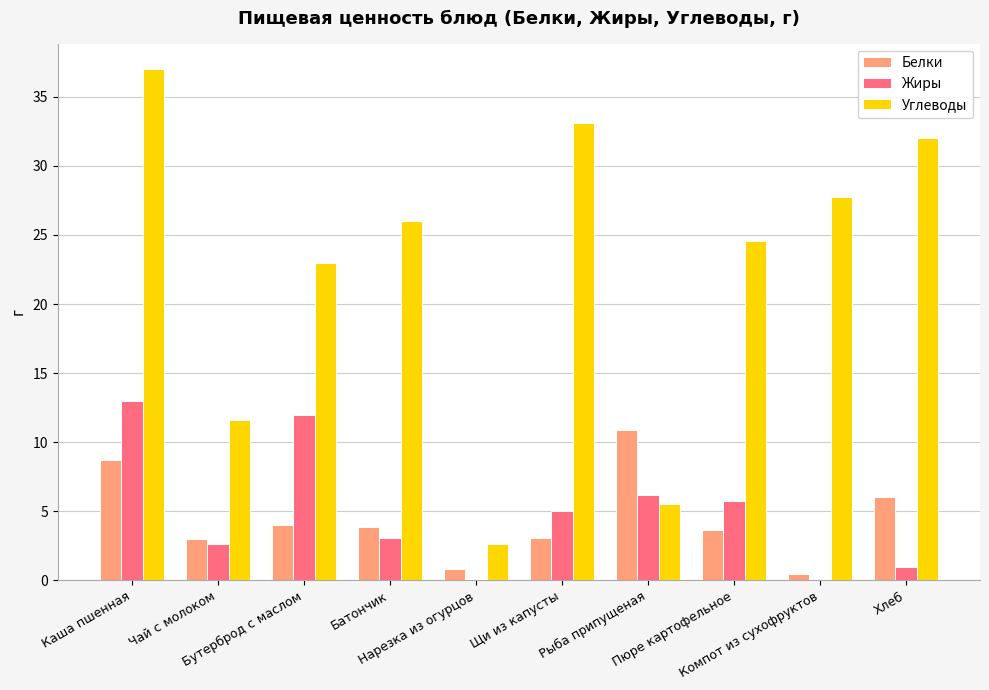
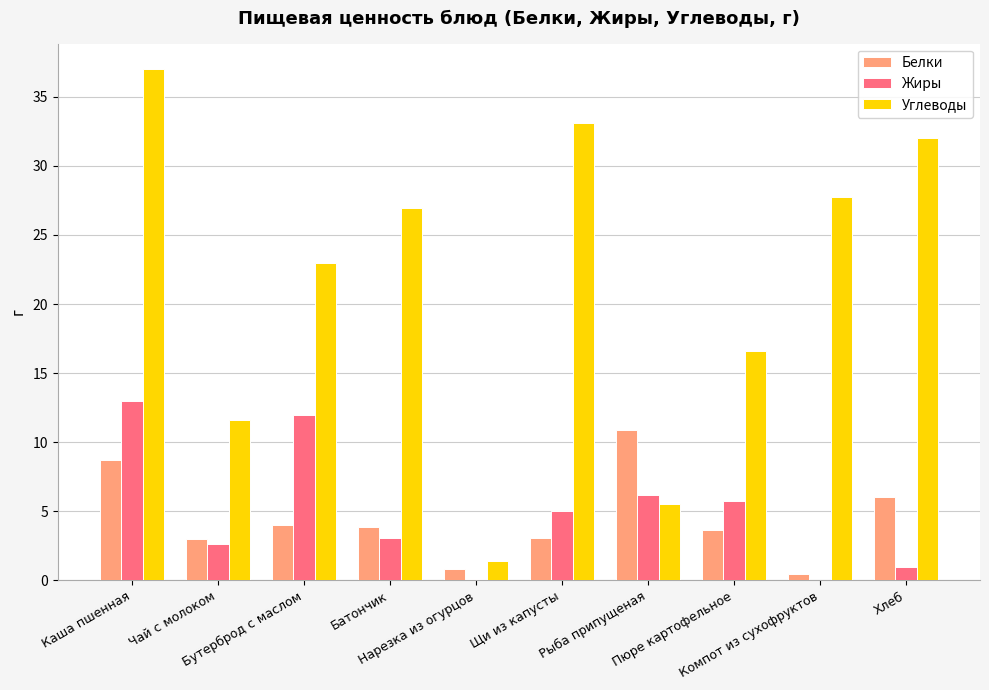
Углеводы, Батончик: 26.0 -> 26.9
Углеводы, Нарезка из огурцов: 2.6 -> 1.4
Углеводы, Пюре картофельное: 24.5 -> 16.6
